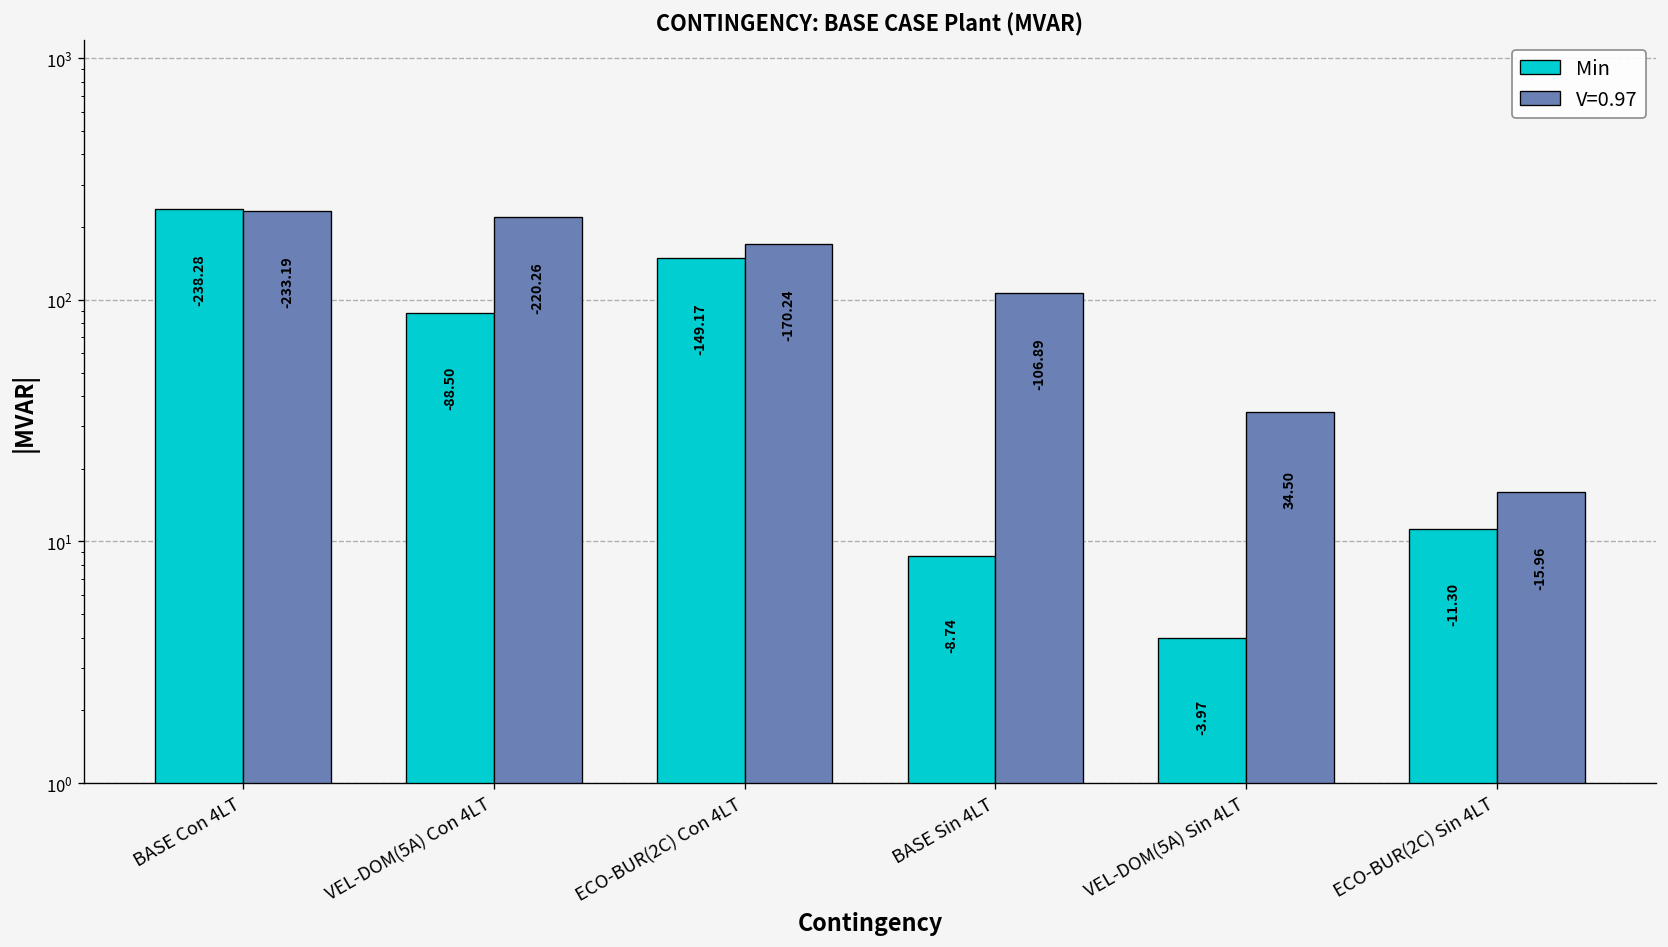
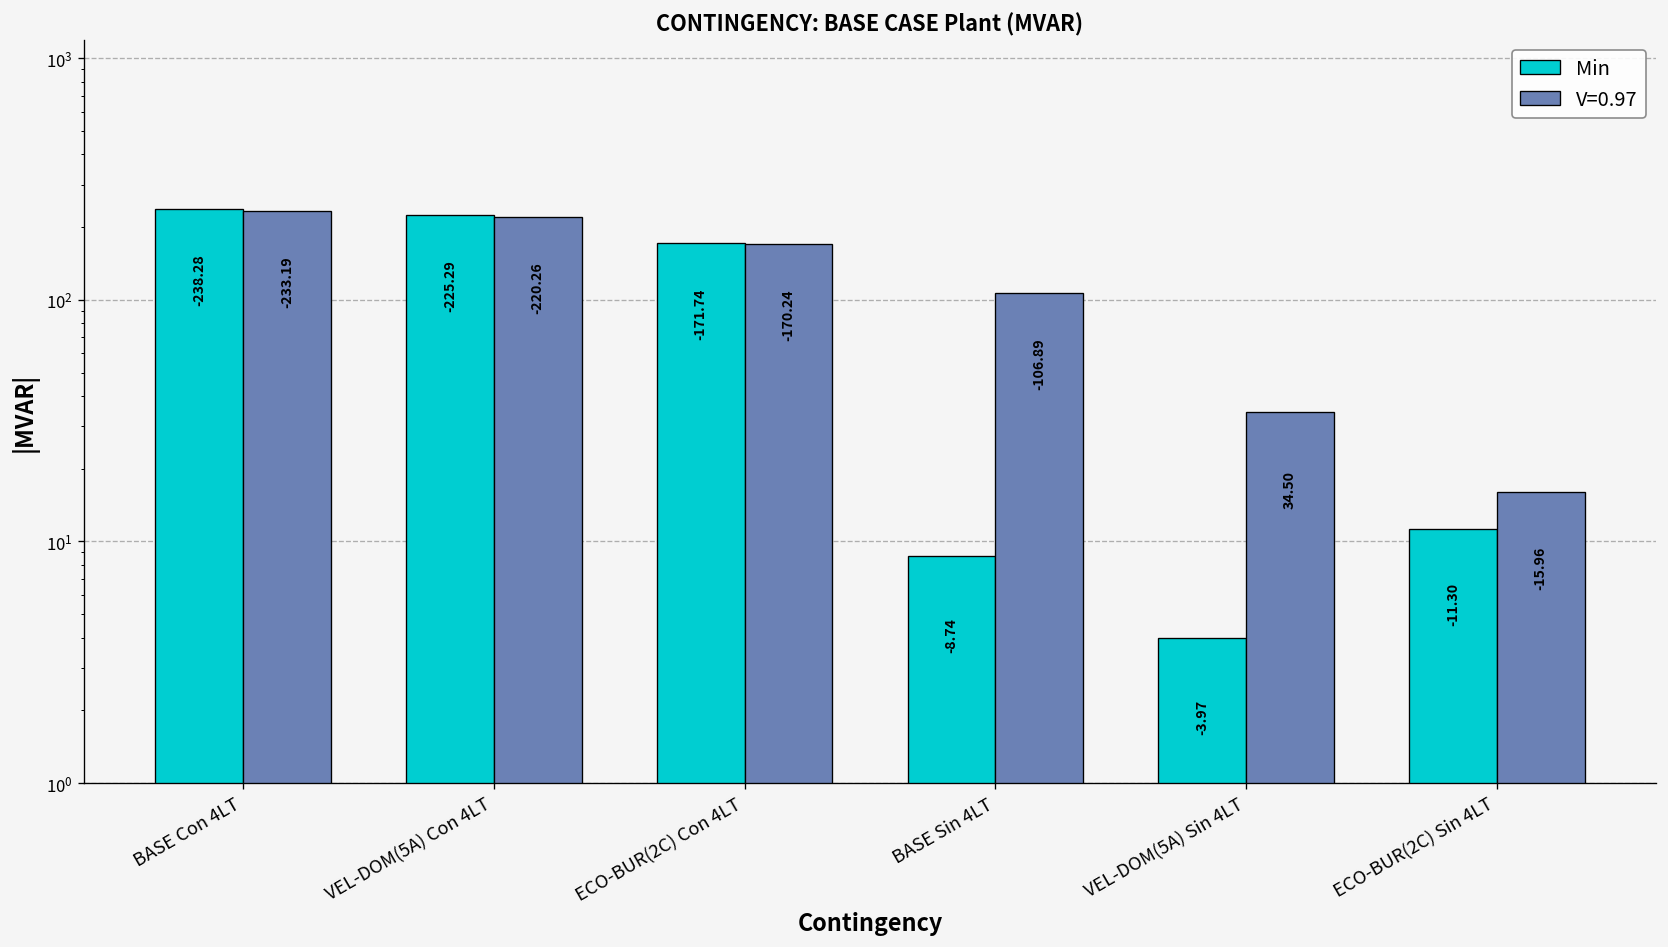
Min, VEL-DOM(5A) Con 4LT: -88.50 -> -225.29
Min, ECO-BUR(2C) Con 4LT: -149.17 -> -171.74
